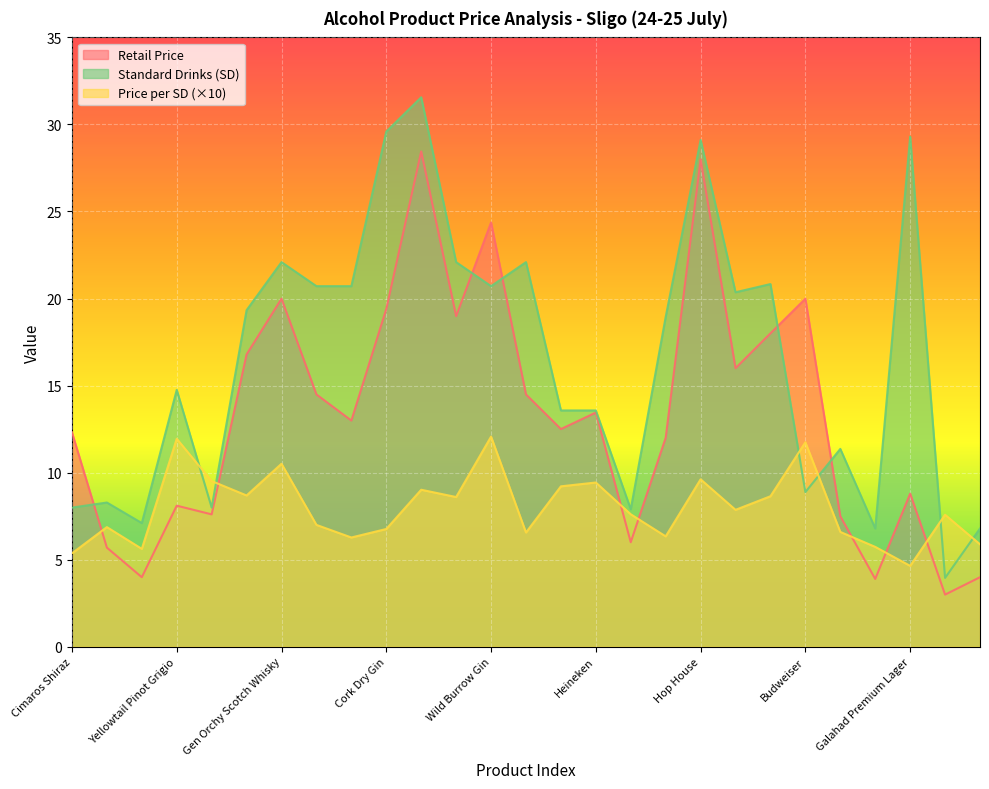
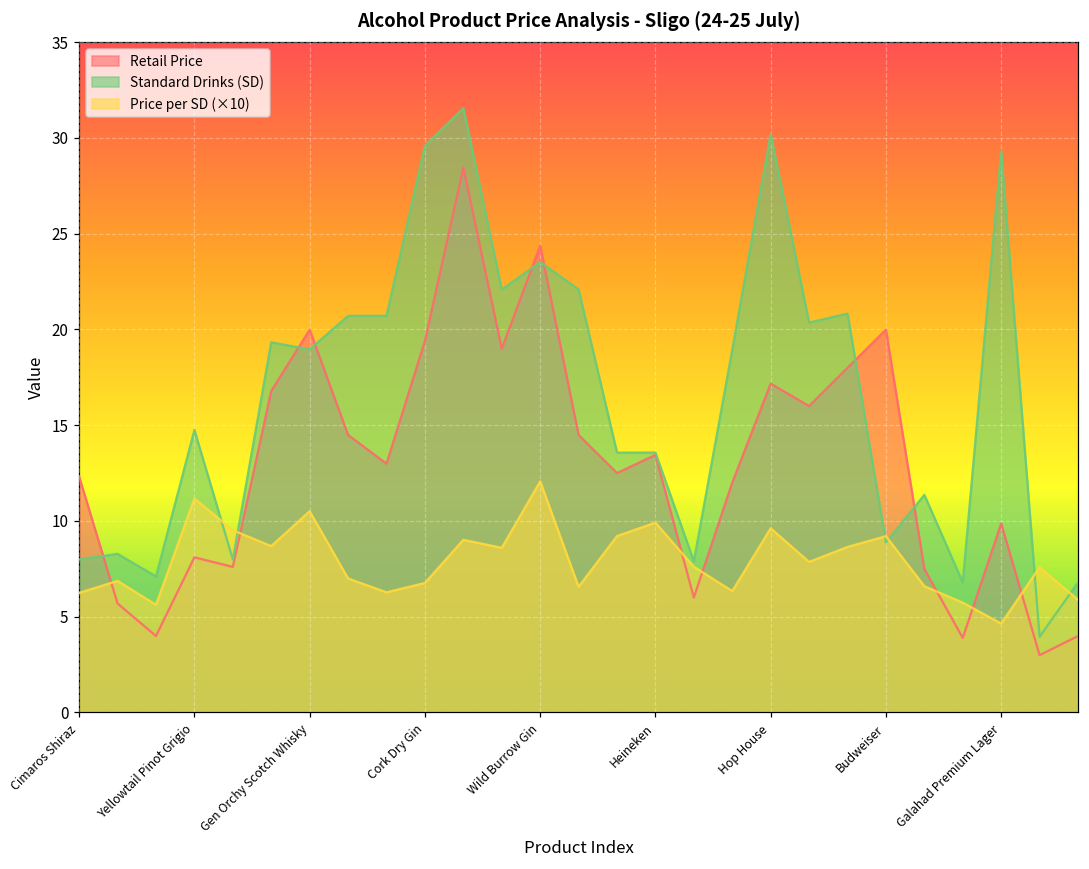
Price per SD (×10), Cimaros Shiraz: 5.4 -> 6.2
Price per SD (×10), Yellowtail Pinot Grigio: 11.9 -> 11.2
Standard Drinks (SD), Gen Orchy Scotch Whisky: 22.1 -> 19.0
Standard Drinks (SD), Wild Burrow Gin: 20.7 -> 23.5
Price per SD (×10), Heineken: 9.4 -> 9.9
Retail Price, Hop House: 28.0 -> 17.2
Standard Drinks (SD), Hop House: 29.1 -> 30.2
Price per SD (×10), Budweiser: 11.7 -> 9.2
Retail Price, Galahad Premium Lager: 8.8 -> 9.9
